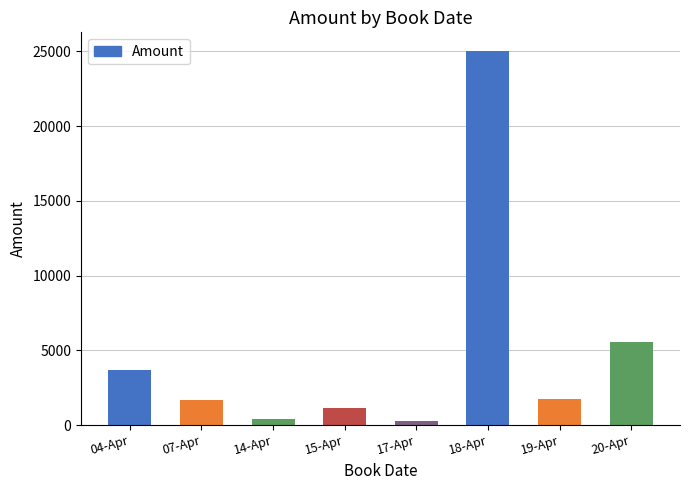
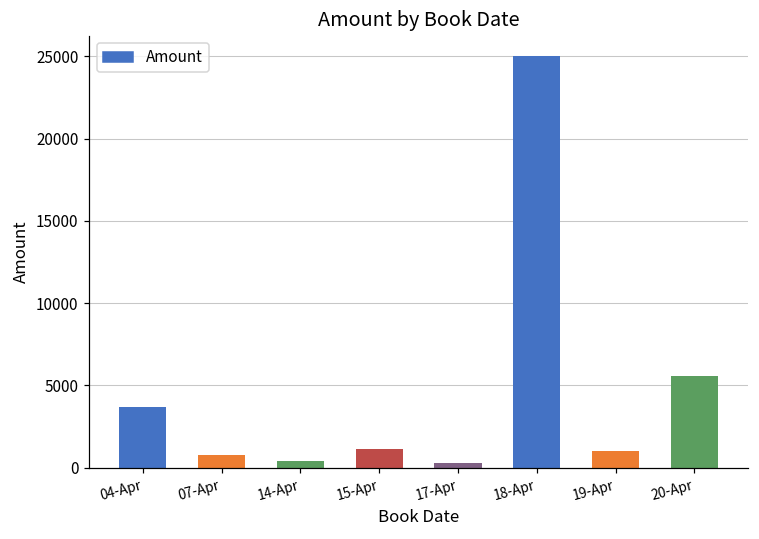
07-Apr: 1700 -> 800
19-Apr: 1800 -> 1000
